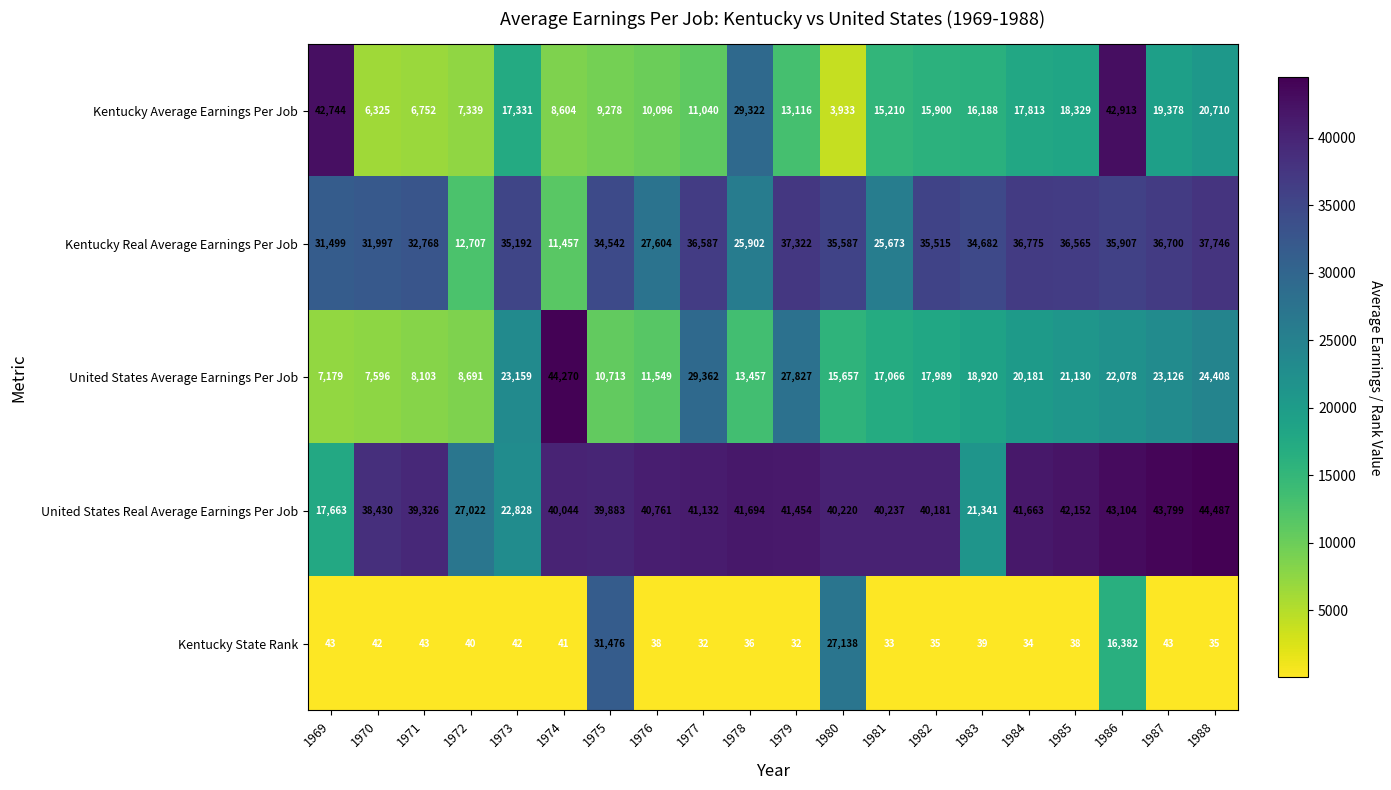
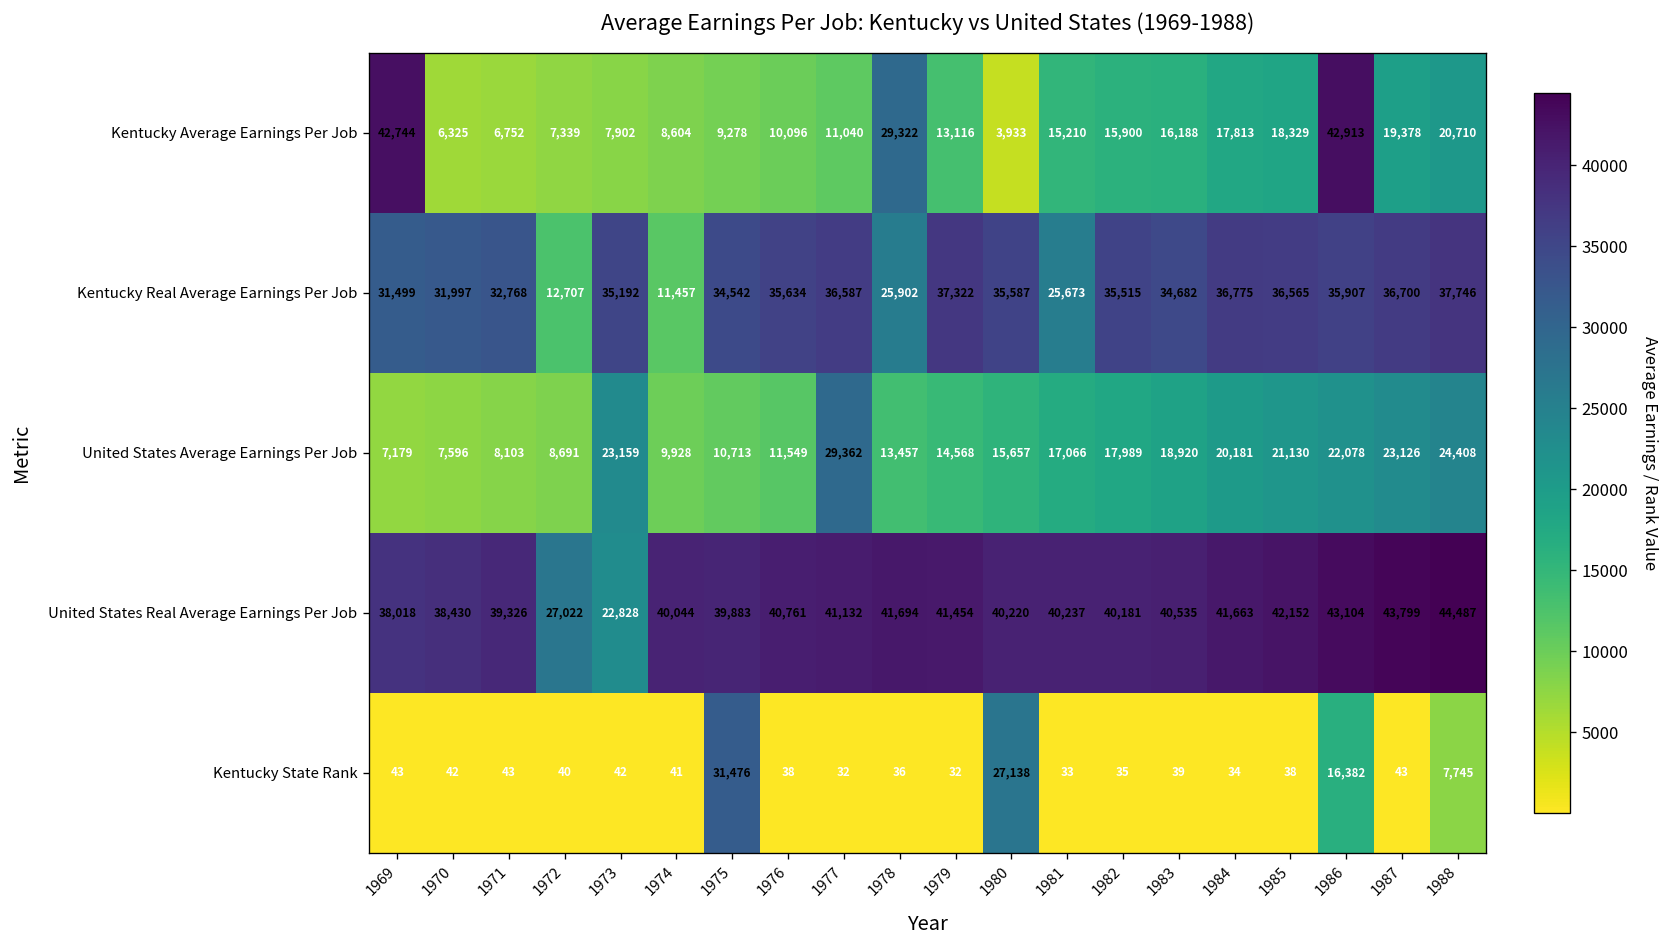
Kentucky Average Earnings Per Job, 1973: 17,331 -> 7,902
Kentucky Real Average Earnings Per Job, 1976: 27,604 -> 35,634
United States Average Earnings Per Job, 1974: 44,270 -> 9,928
United States Average Earnings Per Job, 1979: 27,827 -> 14,568
United States Real Average Earnings Per Job, 1969: 17,663 -> 38,018
United States Real Average Earnings Per Job, 1983: 21,341 -> 40,535
Kentucky State Rank, 1988: 35 -> 7,745
